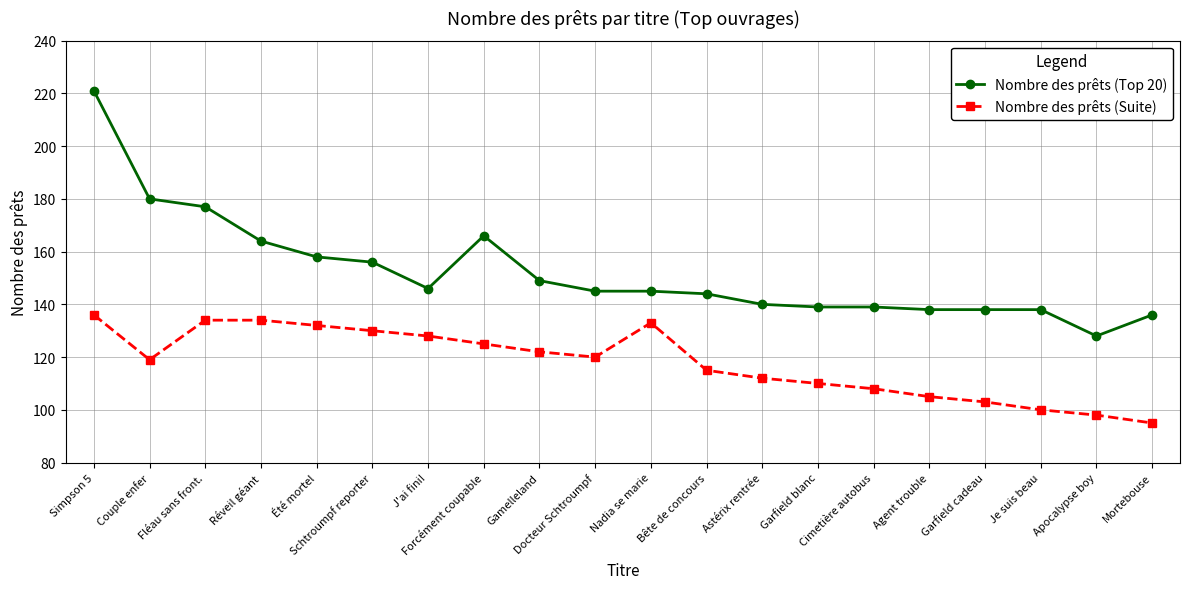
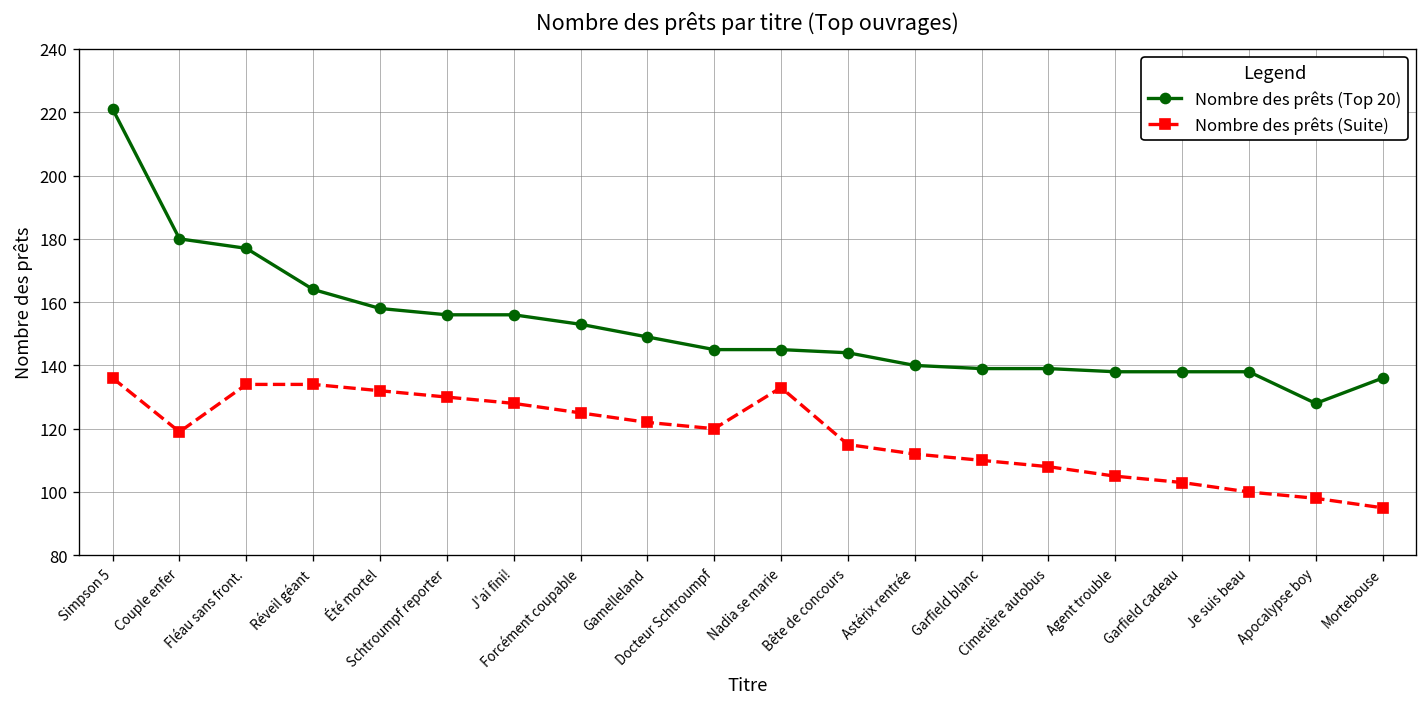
Nombre des prêts (Top 20), J'ai fini!: 146 -> 156
Nombre des prêts (Top 20), Forcément coupable: 166 -> 153
